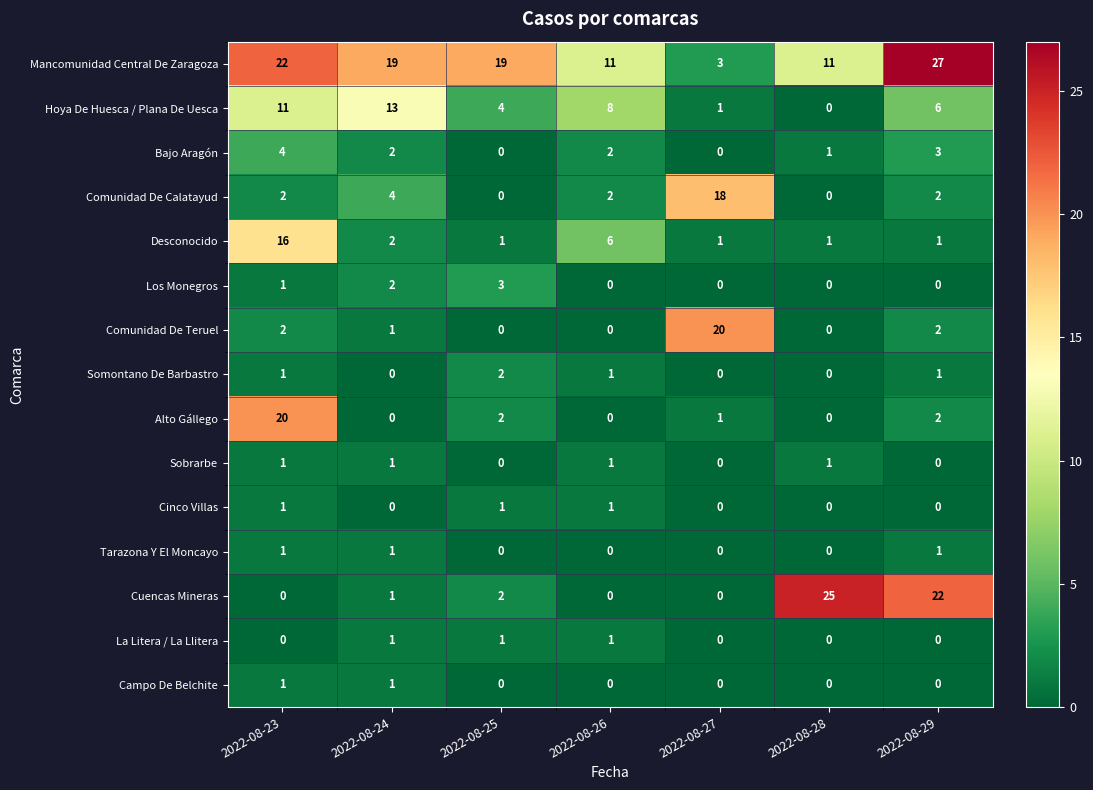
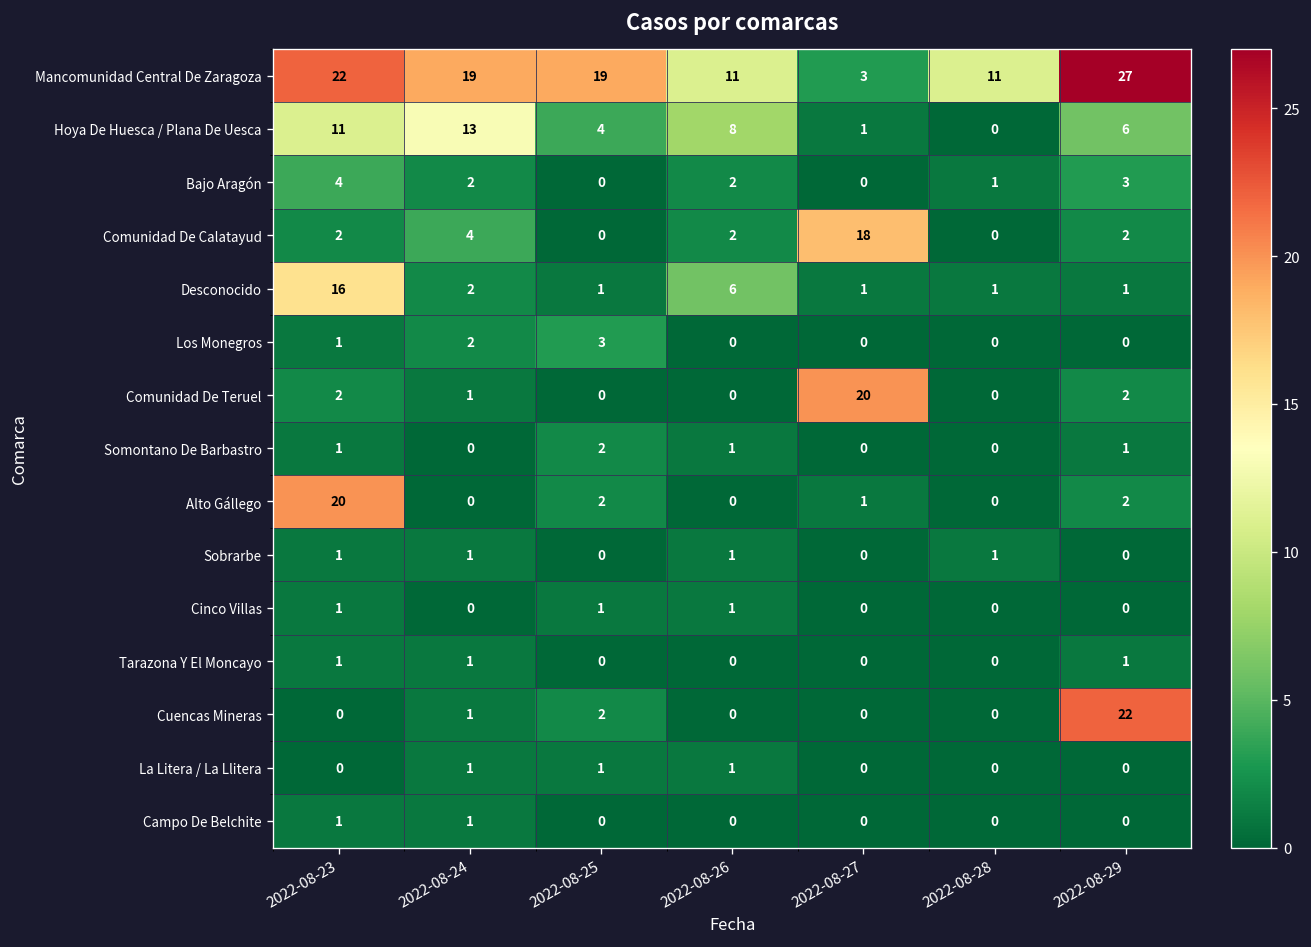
Cuencas Mineras, 2022-08-28: 25 -> 0
